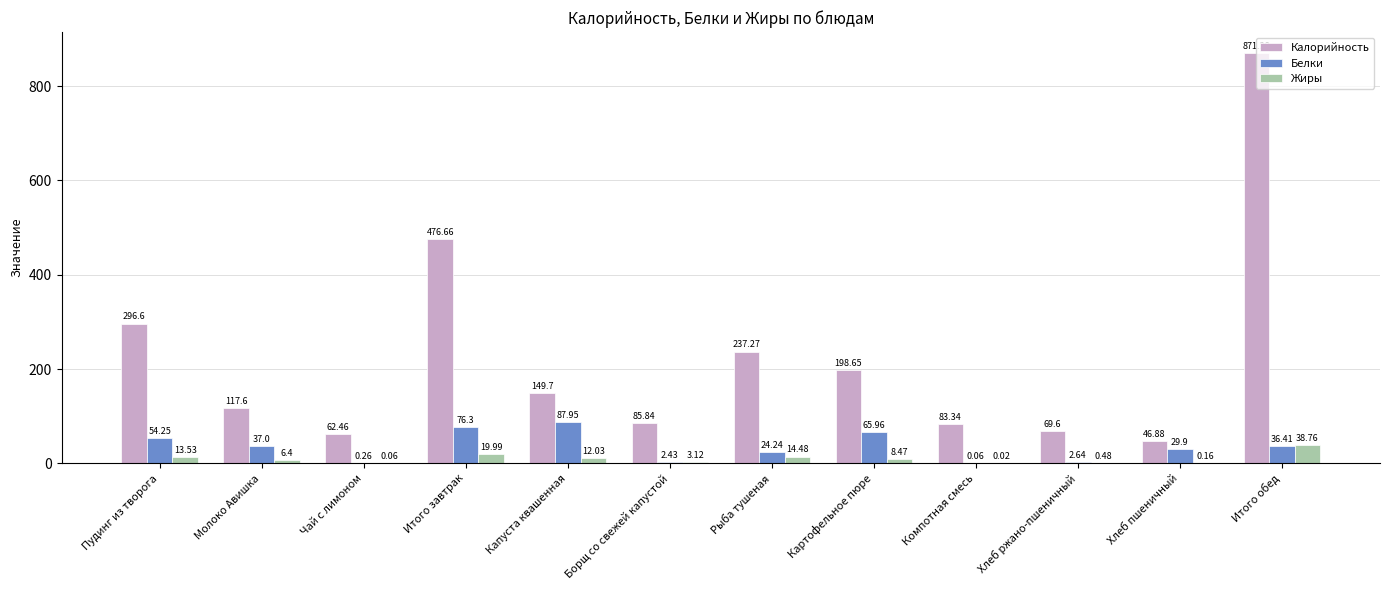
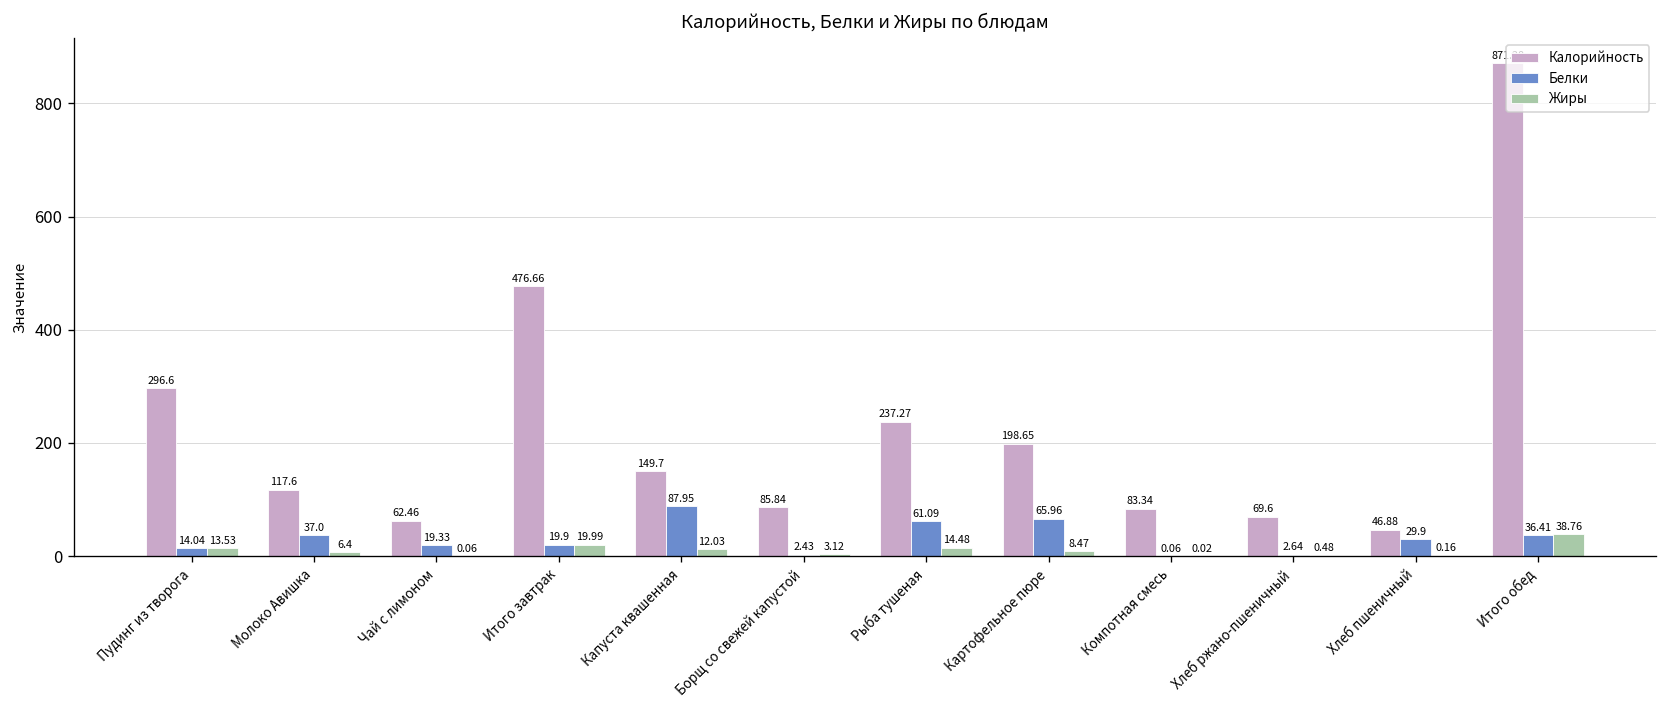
Белки, Пудинг из творога: 54.25 -> 14.04
Белки, Чай с лимоном: 0.26 -> 19.33
Белки, Итого завтрак: 76.3 -> 19.9
Белки, Рыба тушеная: 24.24 -> 61.09
